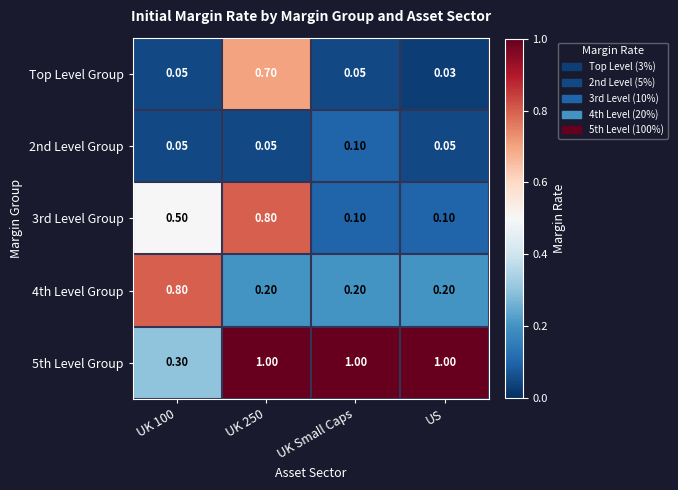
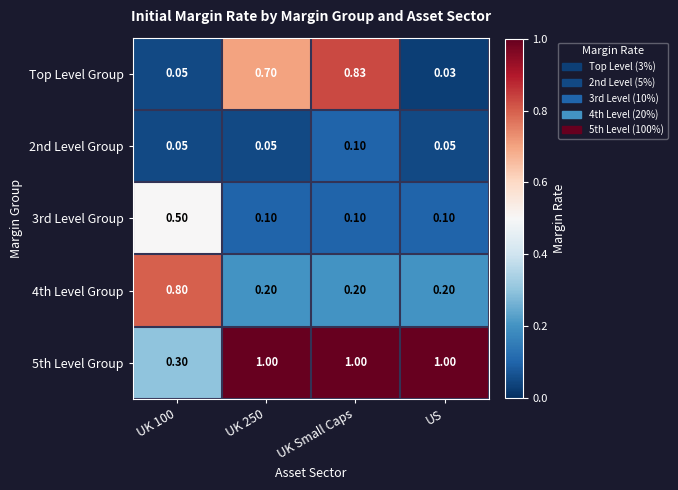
Top Level Group, UK Small Caps: 0.05 -> 0.83
3rd Level Group, UK 250: 0.80 -> 0.10
